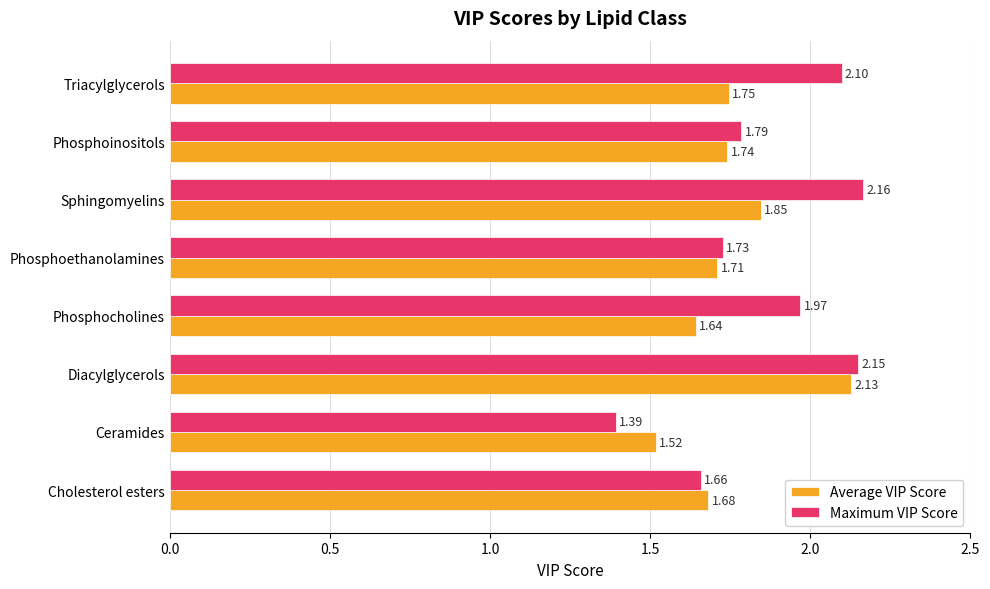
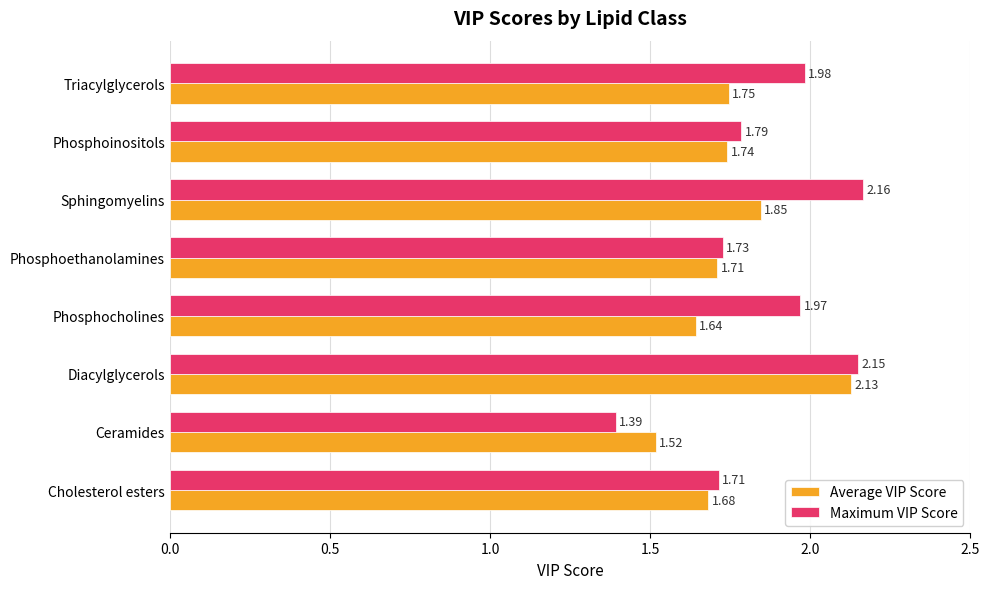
Maximum VIP Score, Triacylglycerols: 2.10 -> 1.98
Maximum VIP Score, Cholesterol esters: 1.66 -> 1.71
